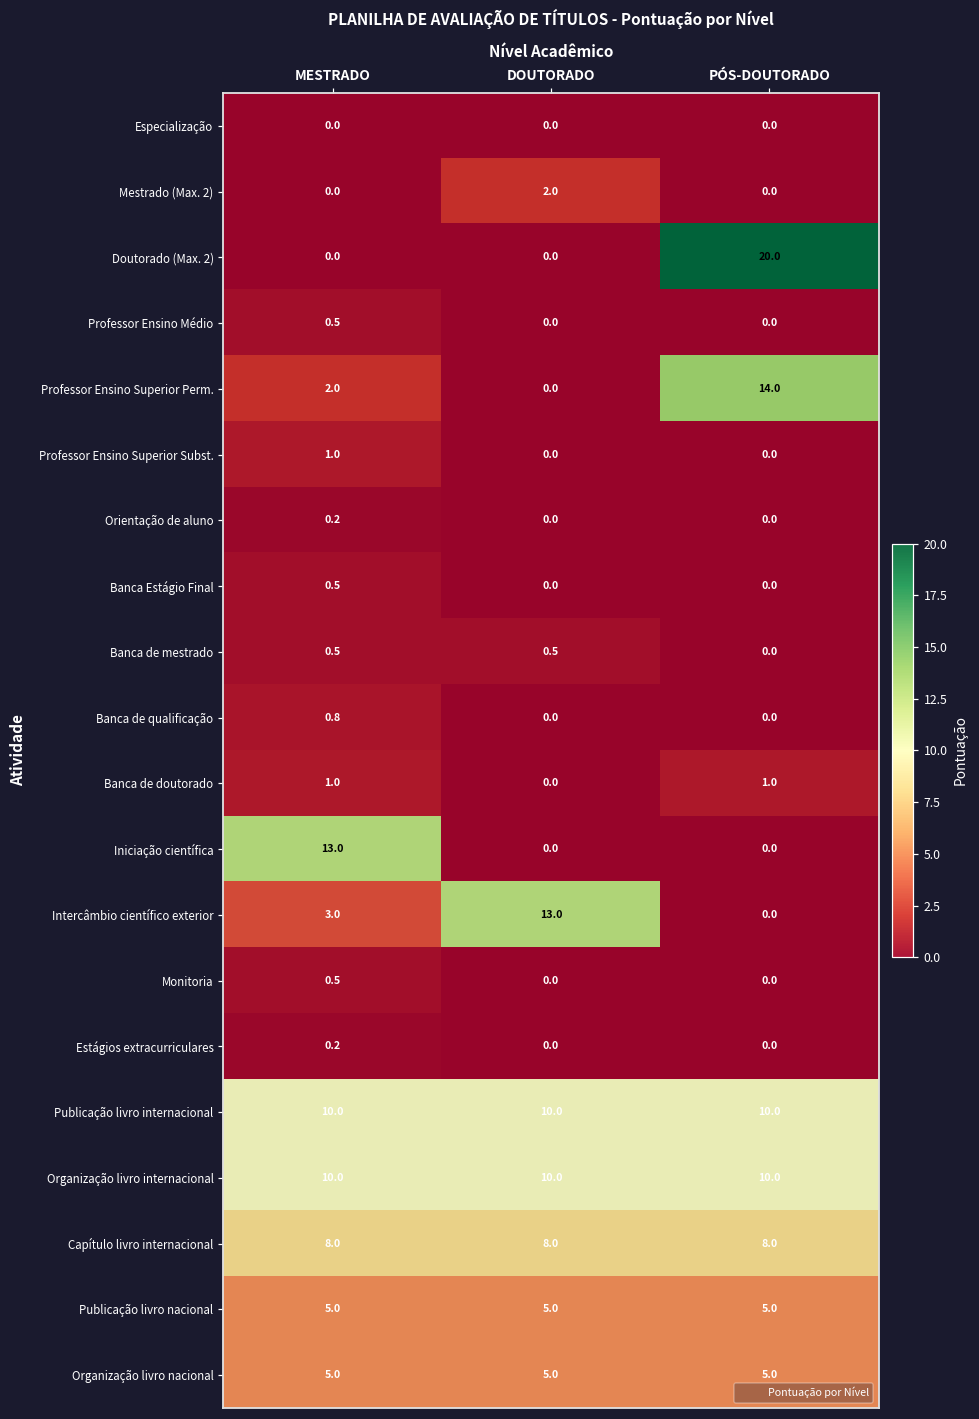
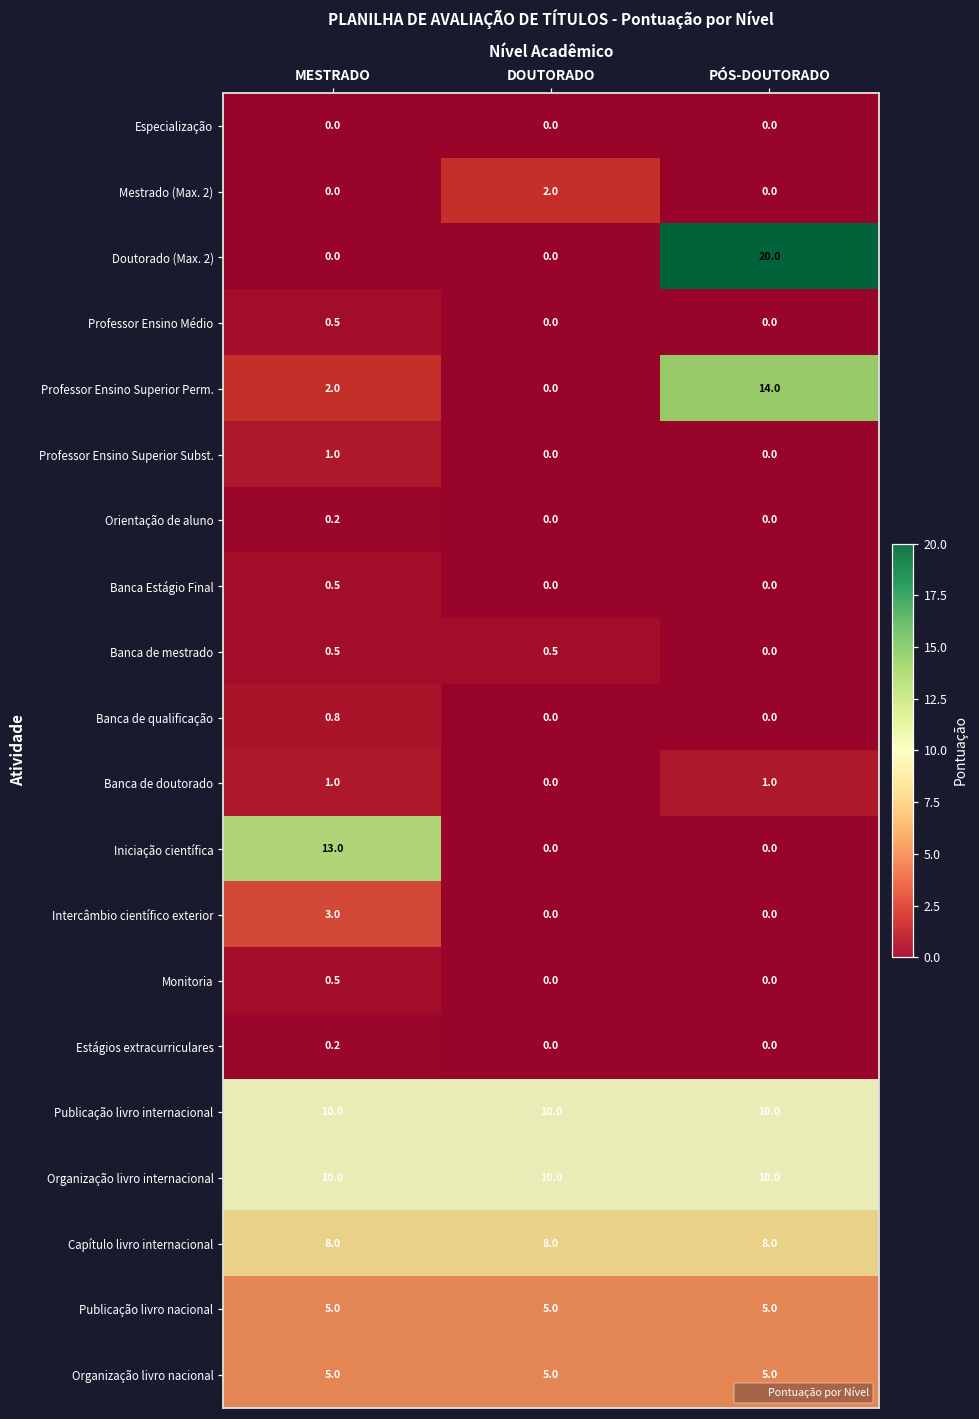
Intercâmbio científico exterior, DOUTORADO: 13.0 -> 0.0
